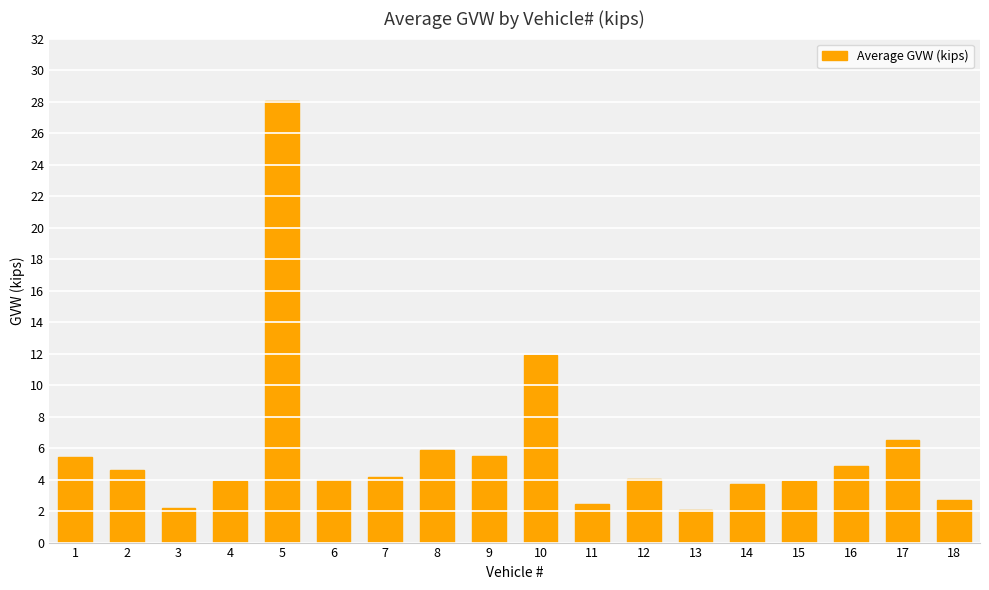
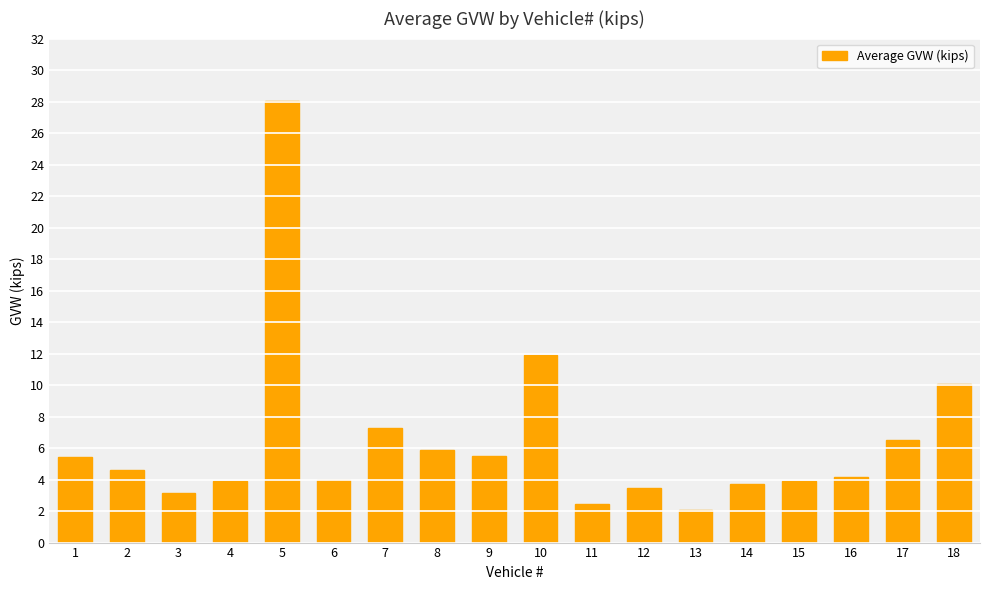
3: 2.2 -> 3.2
7: 4.2 -> 7.3
12: 4.0 -> 3.5
16: 4.9 -> 4.2
18: 2.7 -> 10.1
